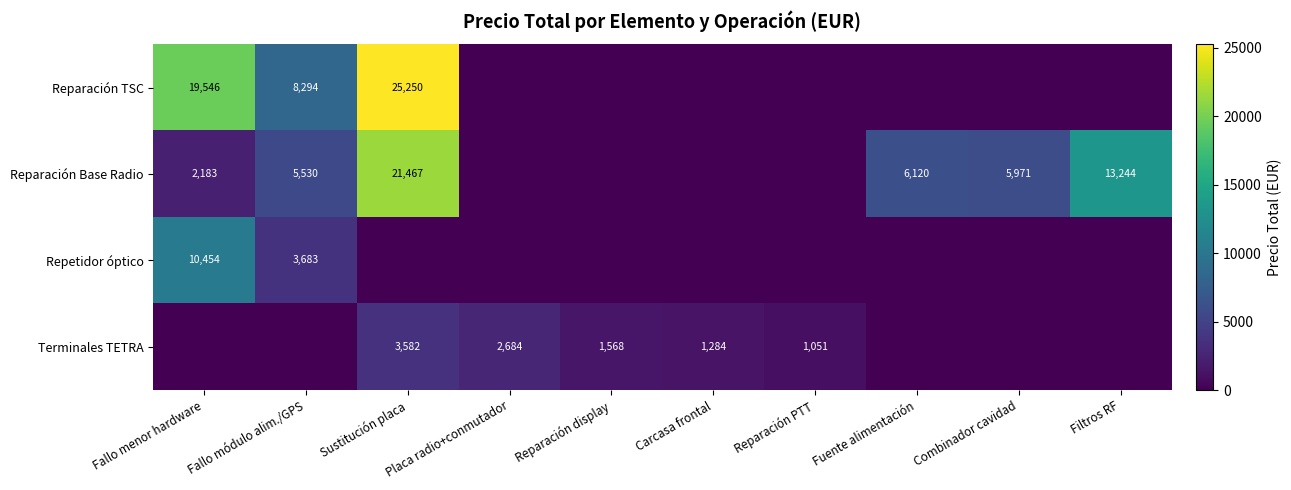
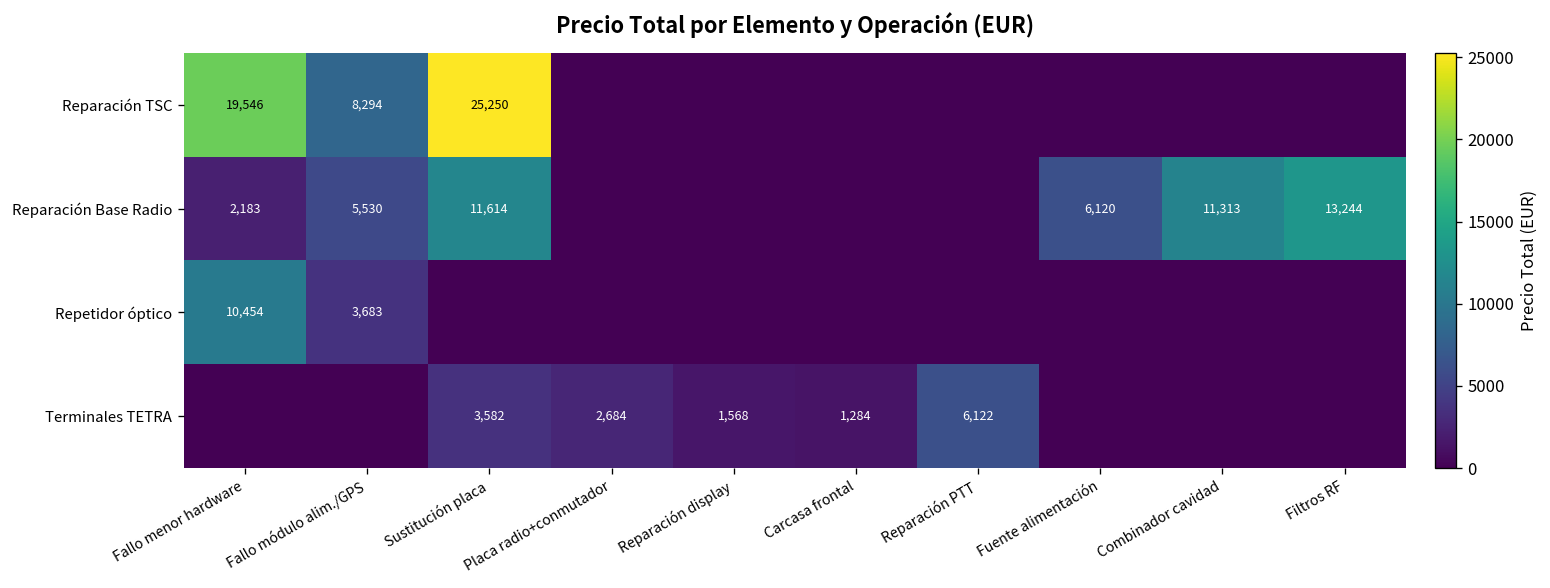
Reparación Base Radio, Sustitución placa: 21,467 -> 11,614
Reparación Base Radio, Combinador cavidad: 5,971 -> 11,313
Terminales TETRA, Reparación PTT: 1,051 -> 6,122
